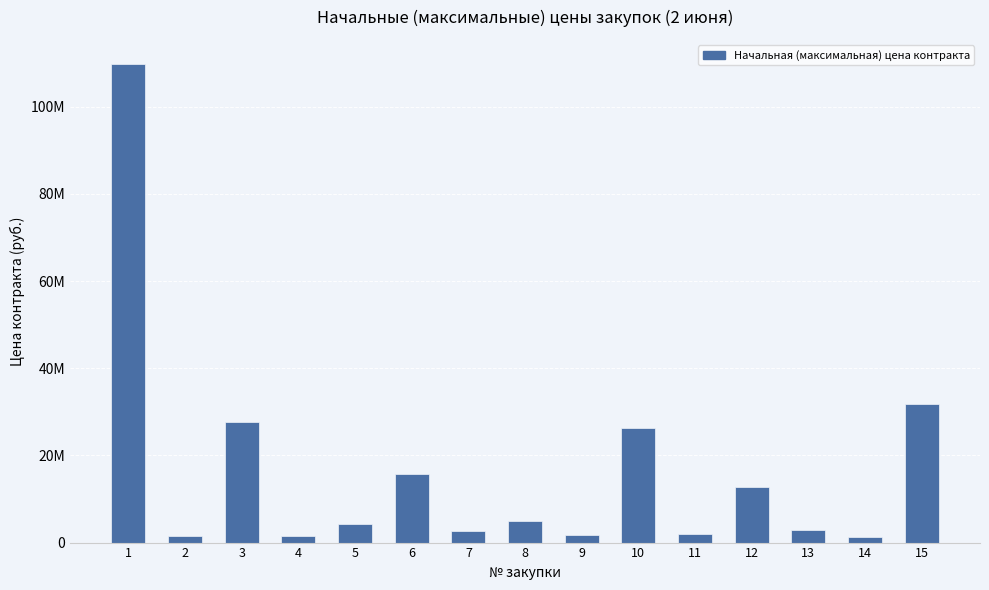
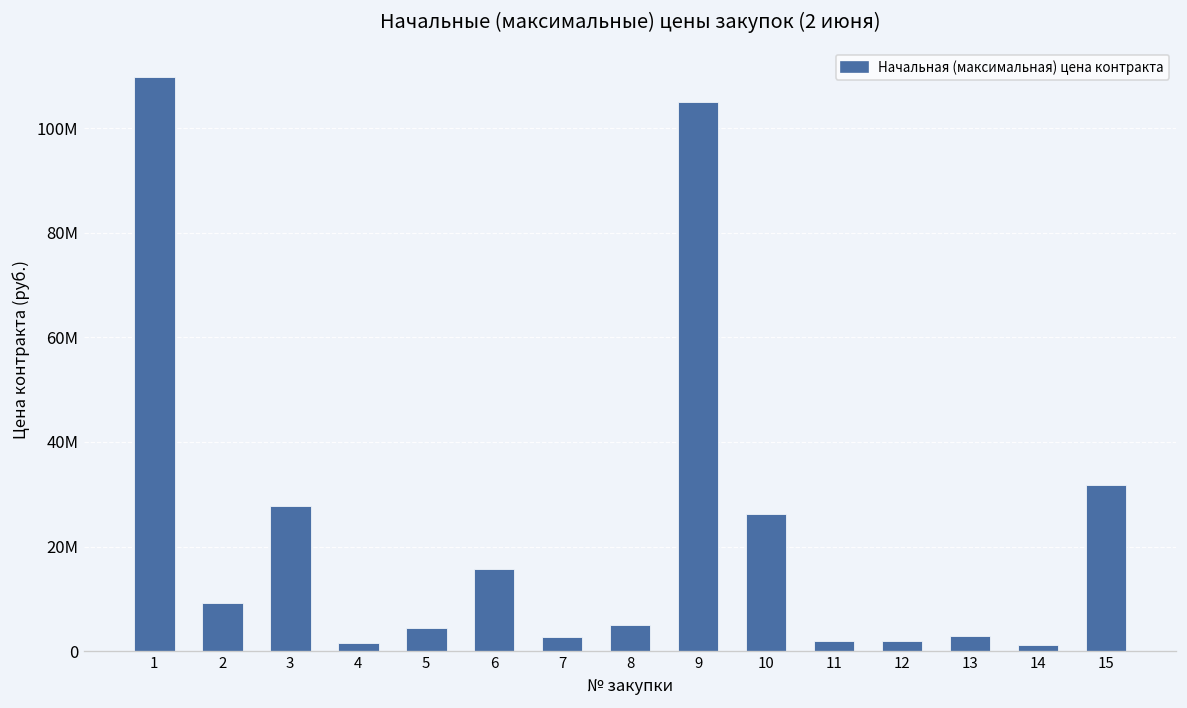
2: 1000000 -> 9000000
9: 2000000 -> 105000000
12: 13000000 -> 2000000
